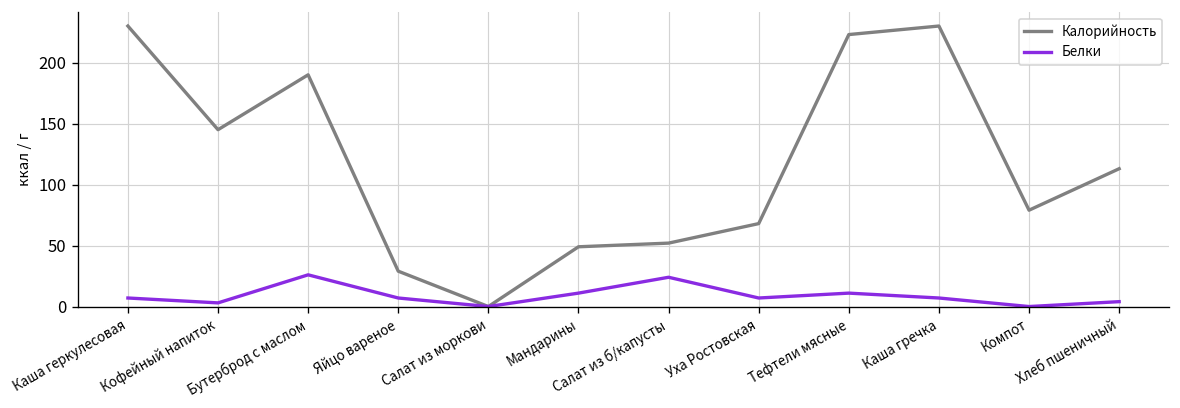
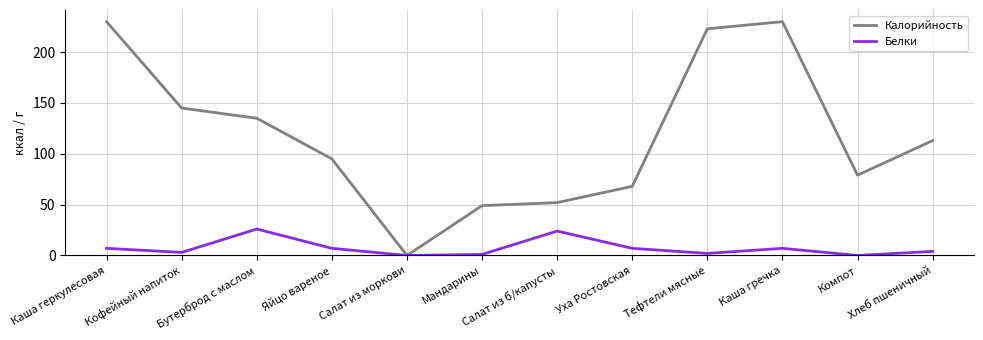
Калорийность, Бутерброд с маслом: 190 -> 135
Калорийность, Яйцо вареное: 29 -> 95
Белки, Мандарины: 11 -> 1
Белки, Тефтели мясные: 11 -> 2
